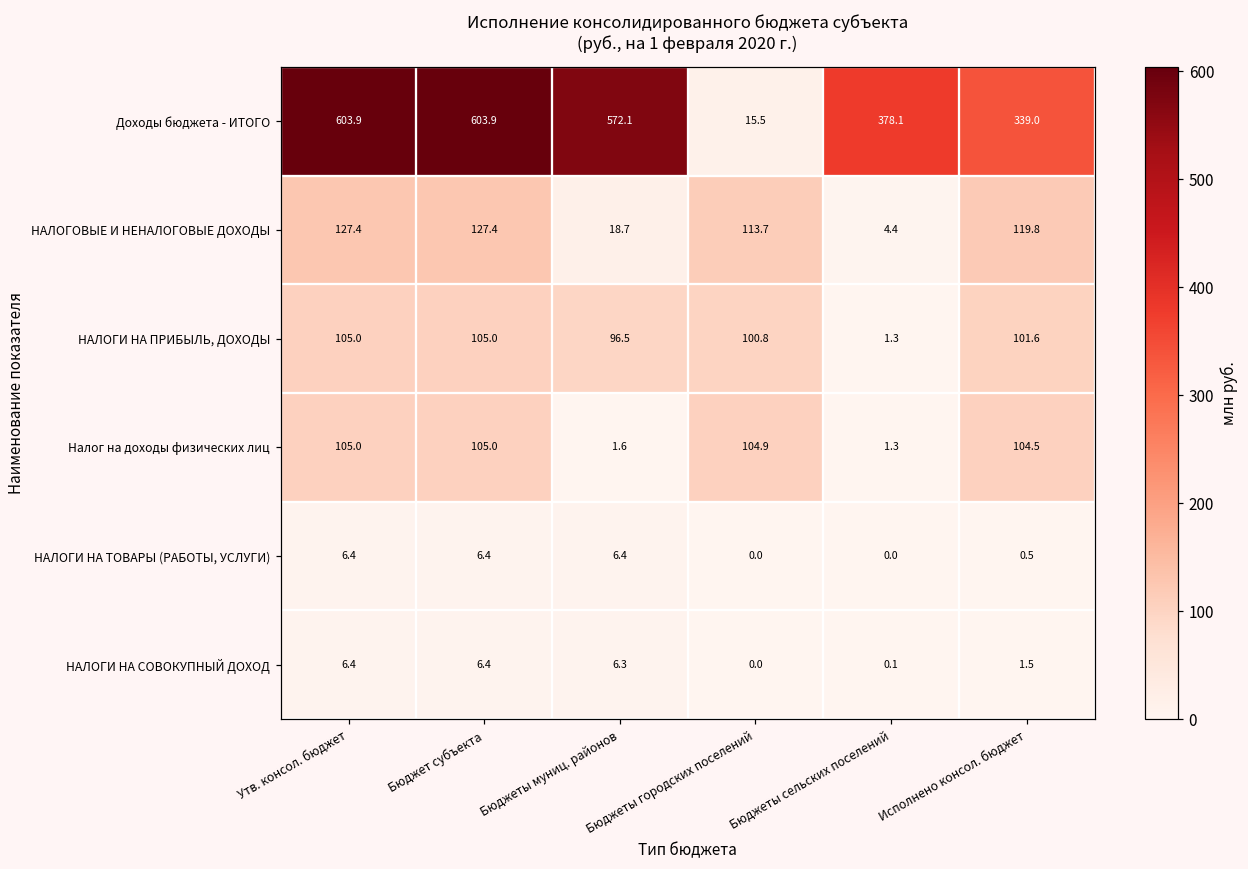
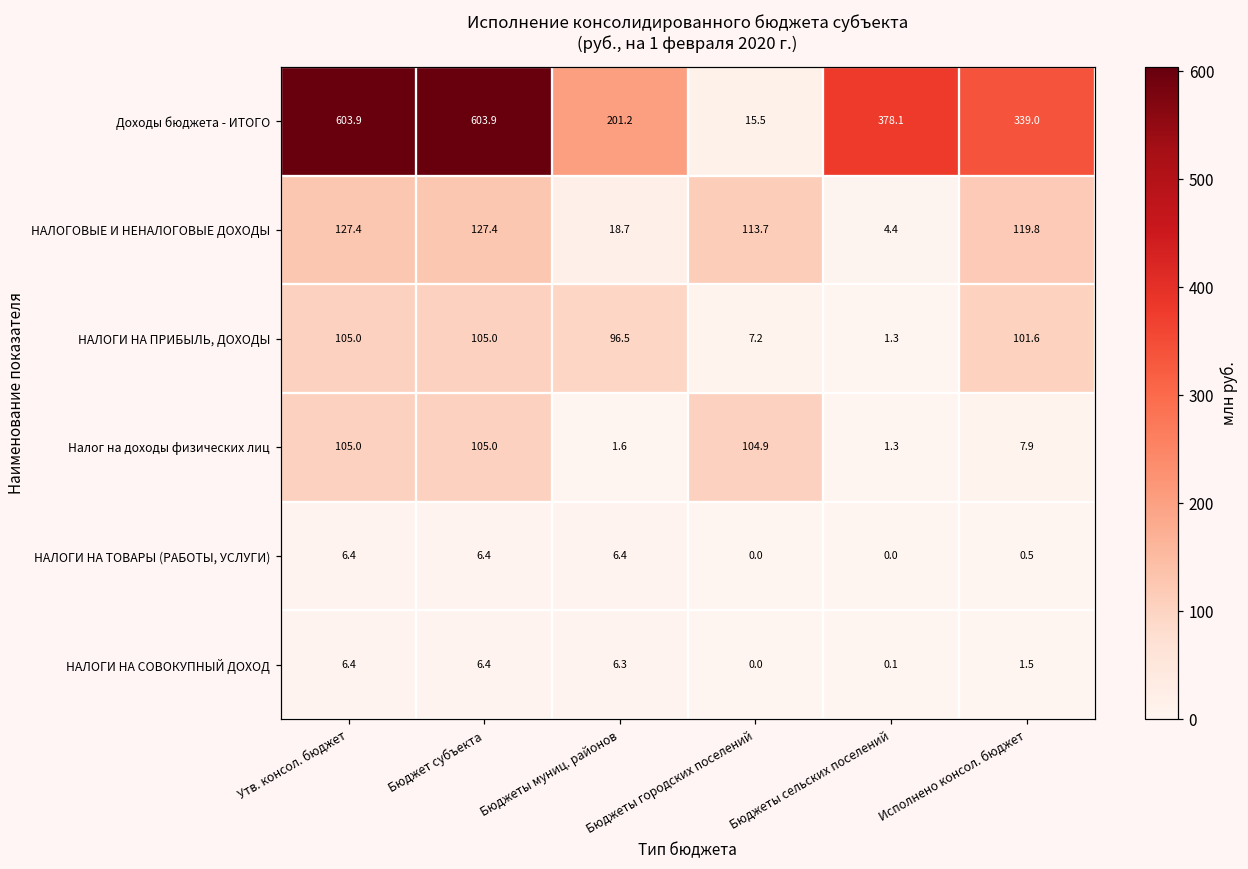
Доходы бюджета - ИТОГО, Бюджеты муниц. районов: 572.1 -> 201.2
НАЛОГИ НА ПРИБЫЛЬ, ДОХОДЫ, Бюджеты городских поселений: 100.8 -> 7.2
Налог на доходы физических лиц, Исполнено консол. бюджет: 104.5 -> 7.9
